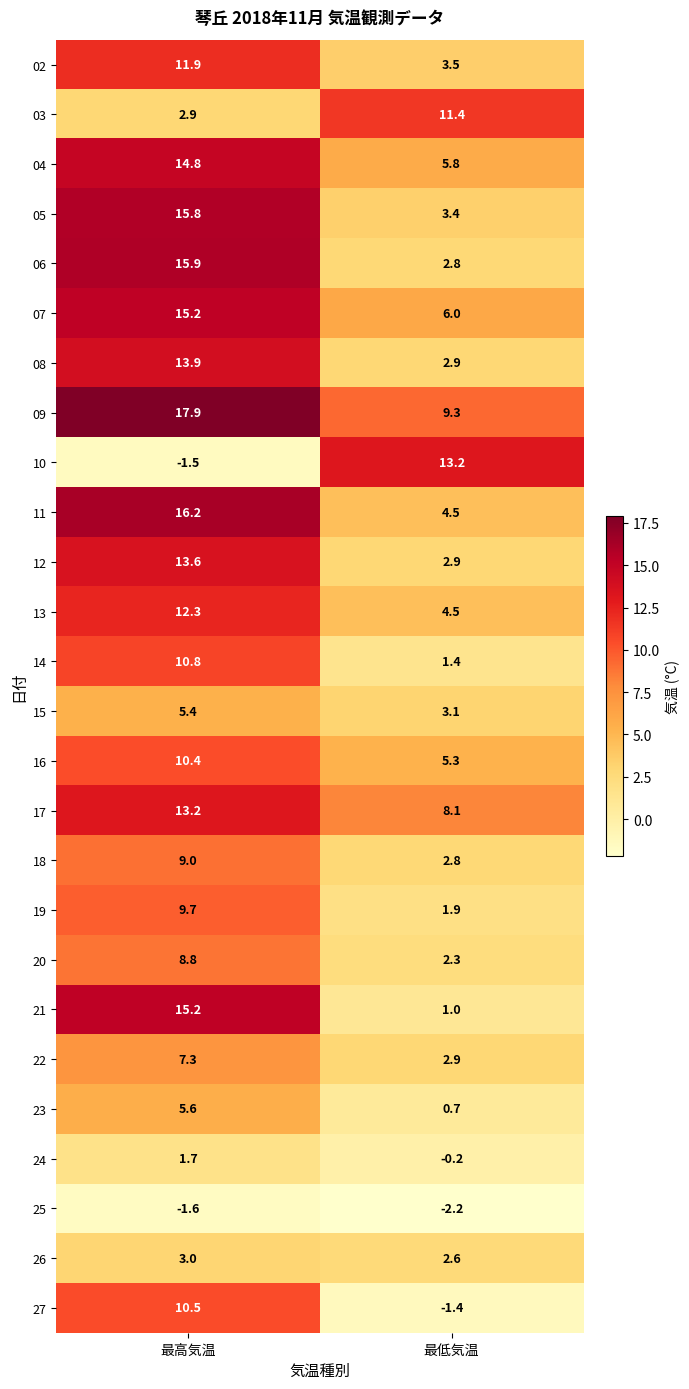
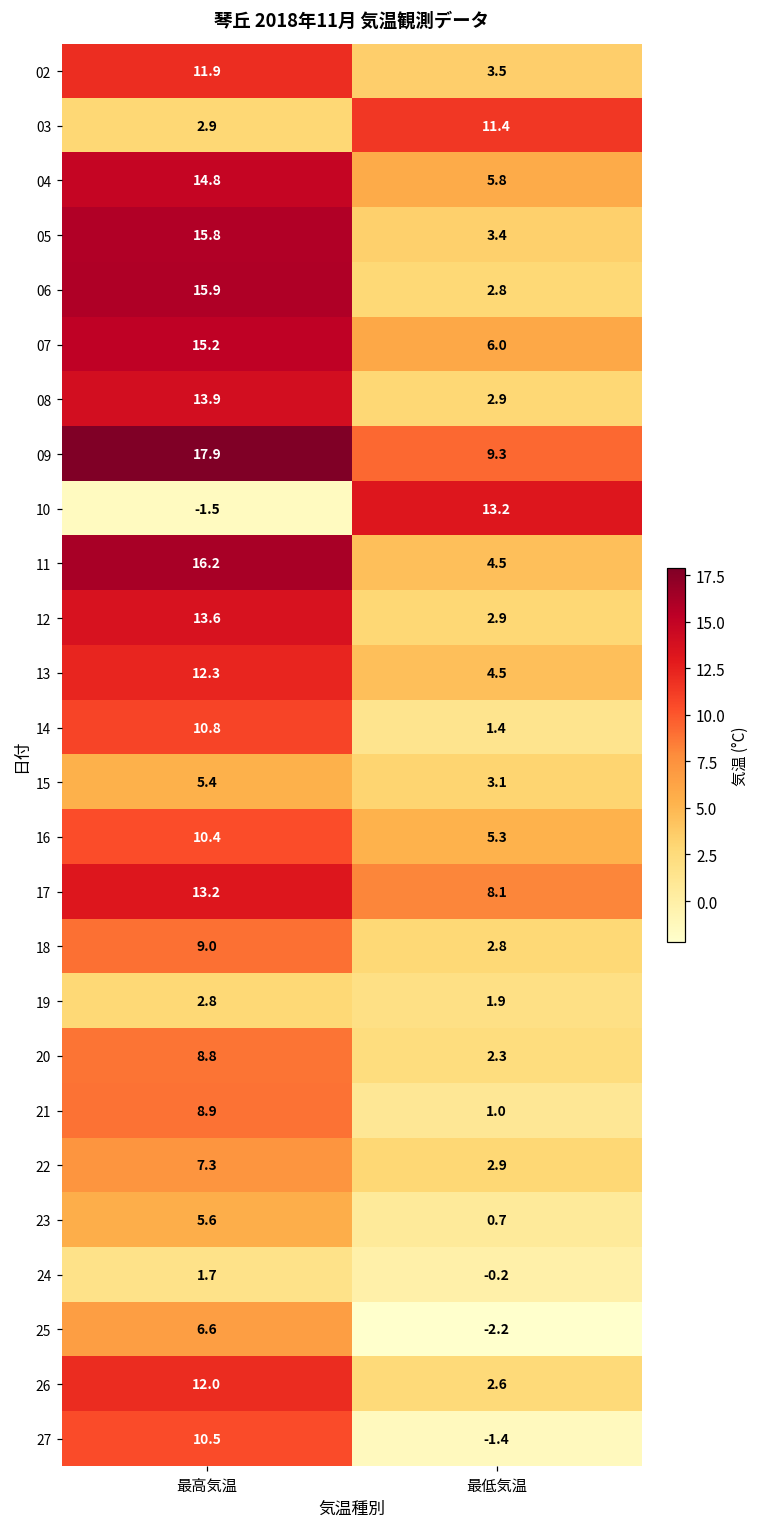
19, 最高気温: 9.7 -> 2.8
21, 最高気温: 15.2 -> 8.9
25, 最高気温: -1.6 -> 6.6
26, 最高気温: 3.0 -> 12.0
